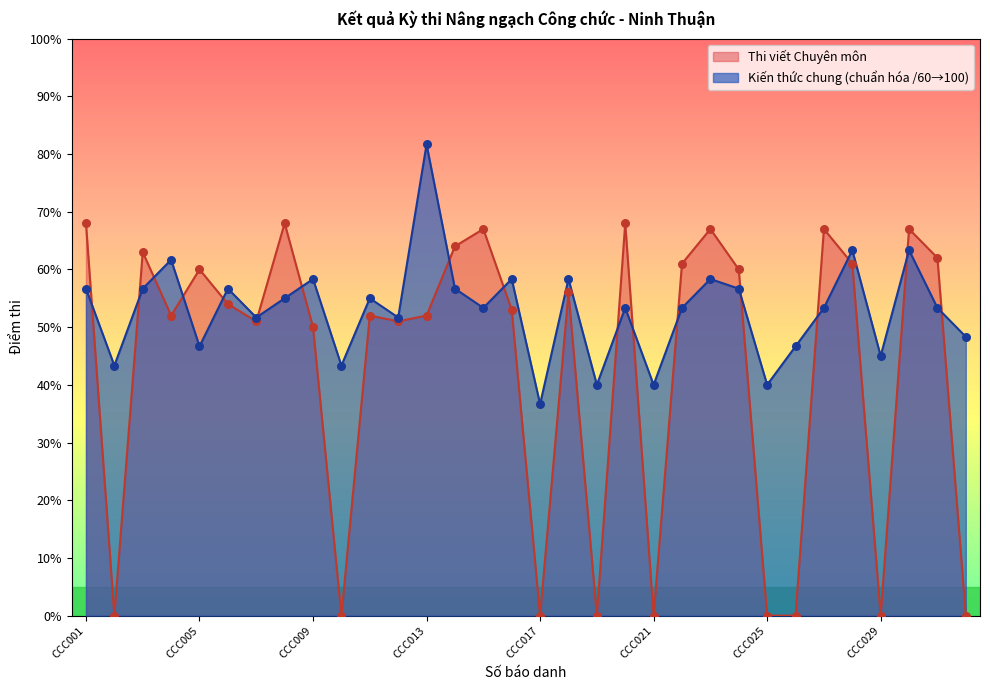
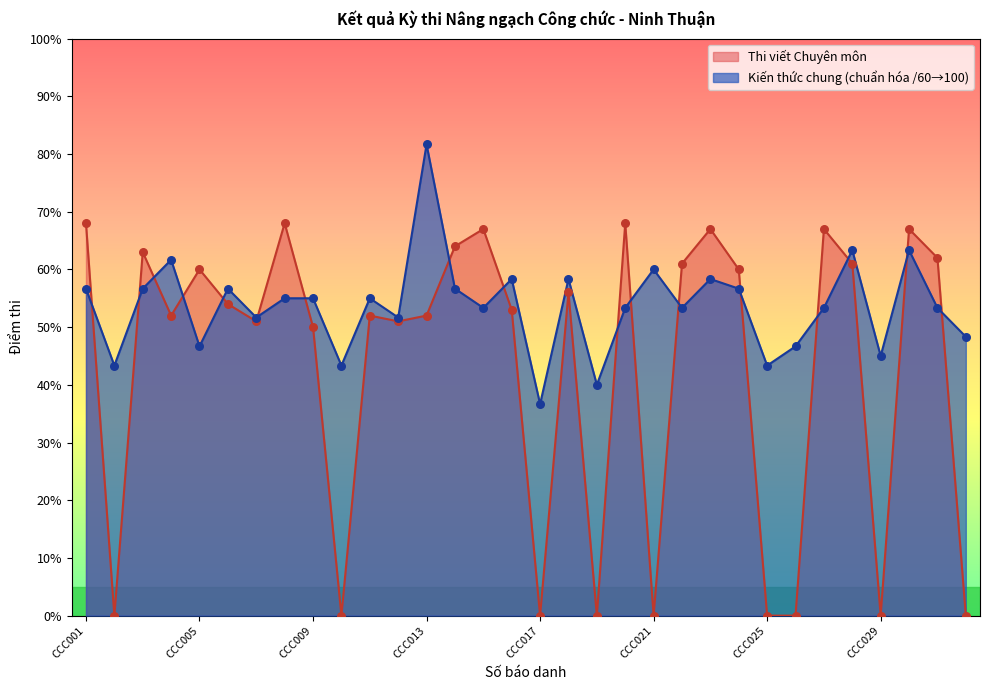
Kiến thức chung (chuẩn hóa /60→100), CCC009: 58% -> 55%
Kiến thức chung (chuẩn hóa /60→100), CCC021: 40% -> 60%
Kiến thức chung (chuẩn hóa /60→100), CCC025: 40% -> 43%
